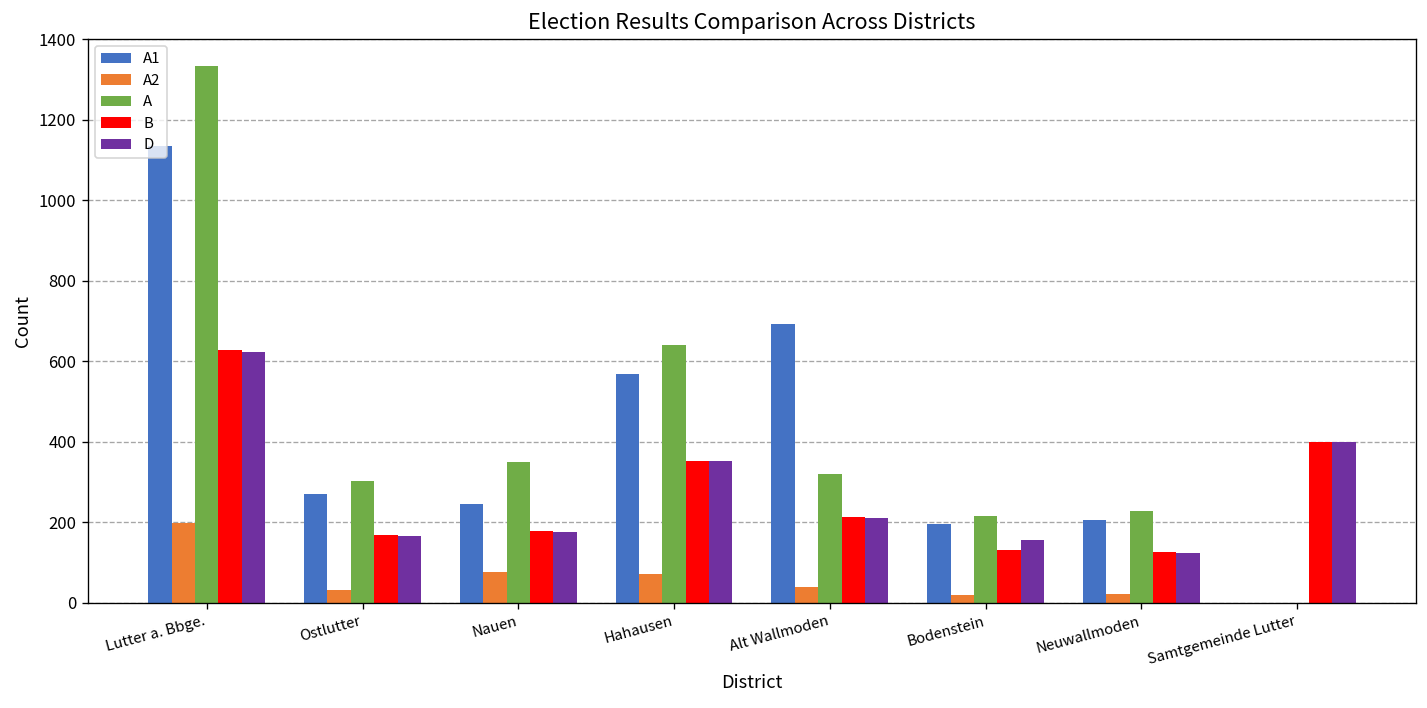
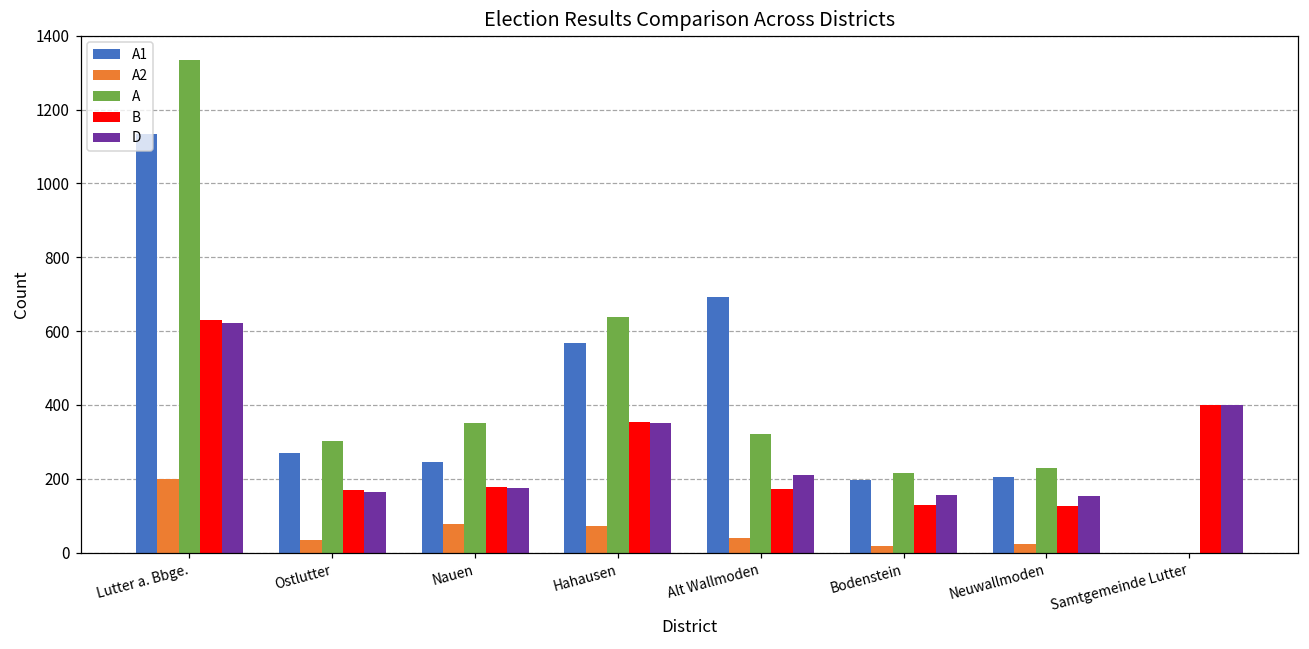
B, Alt Wallmoden: 210 -> 170
D, Neuwallmoden: 120 -> 150
